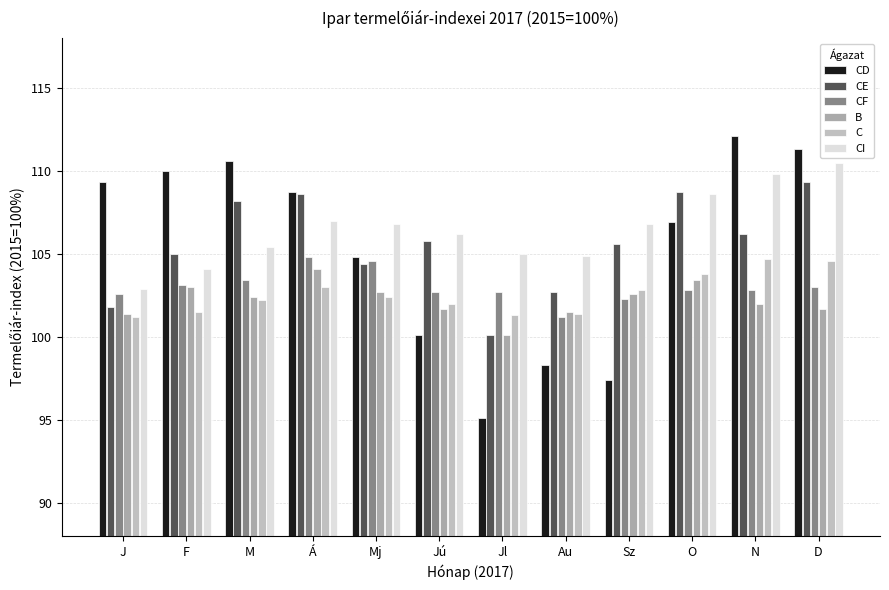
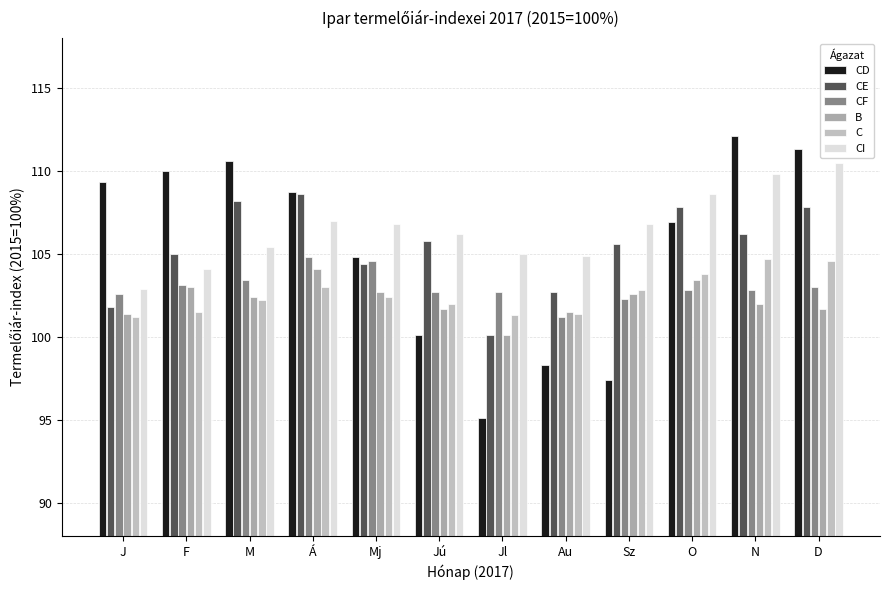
CE, O: 108.7 -> 107.8
CE, D: 109.3 -> 107.8
